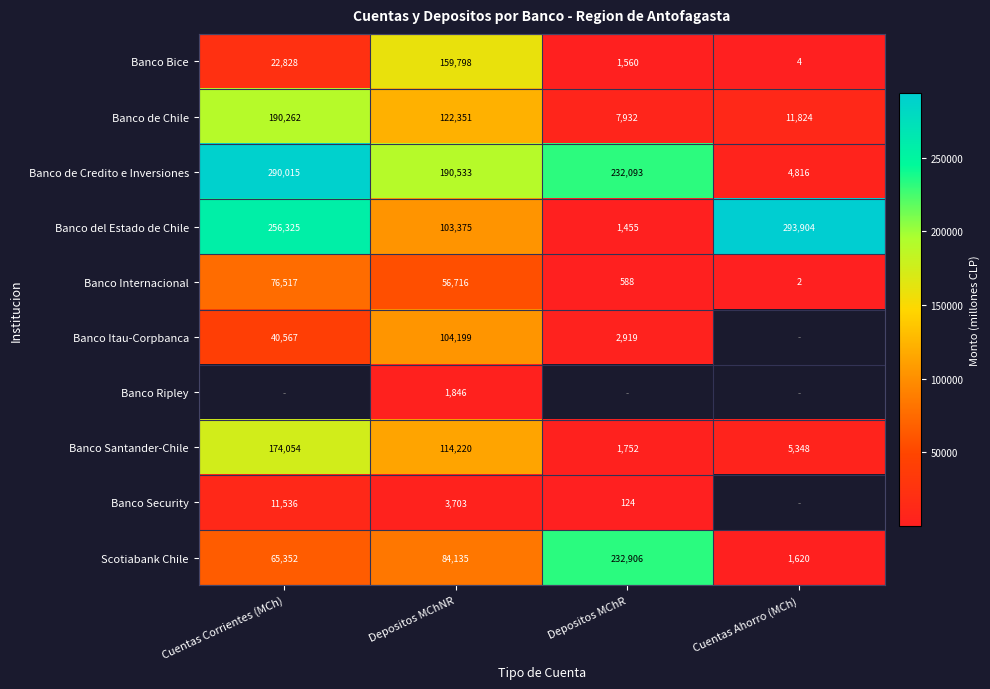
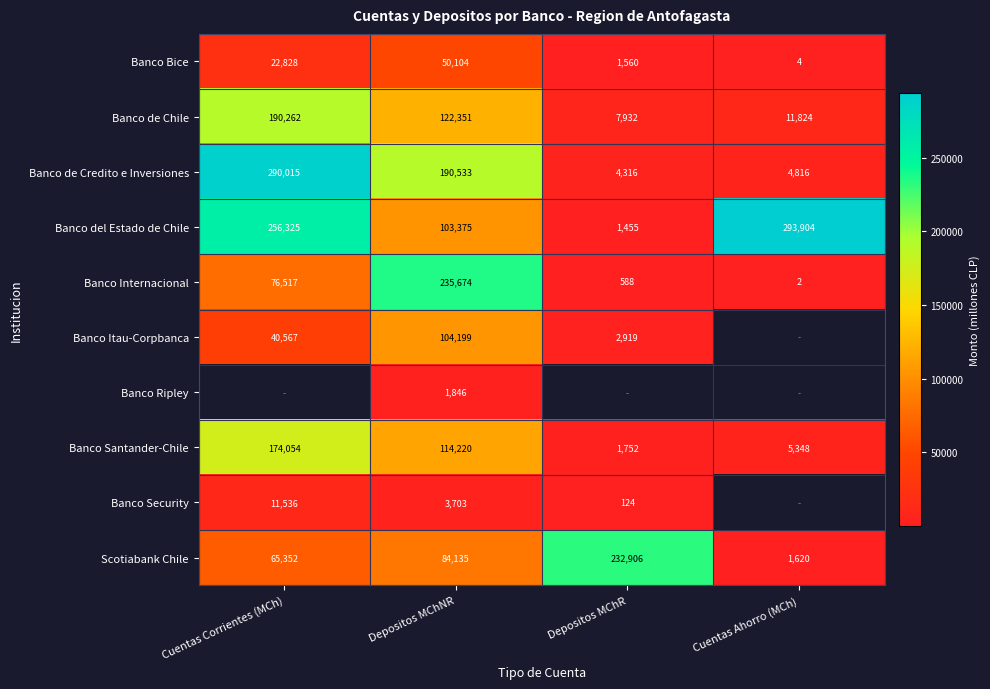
Banco Bice, Depositos MChNR: 159,798 -> 50,104
Banco de Credito e Inversiones, Depositos MChR: 232,093 -> 4,316
Banco Internacional, Depositos MChNR: 56,716 -> 235,674
